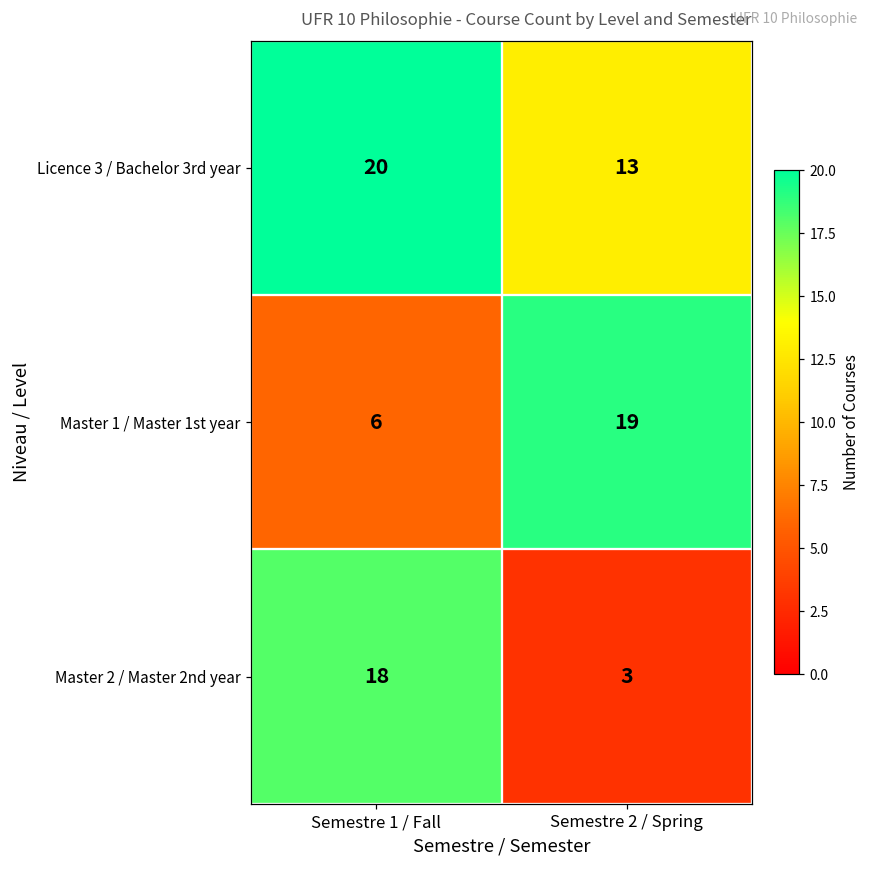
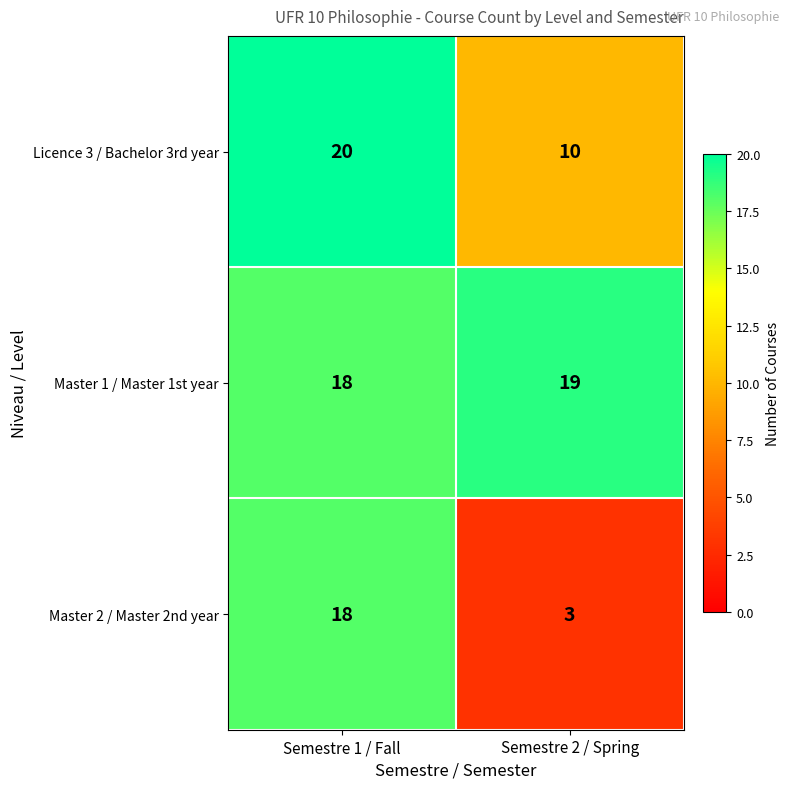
Licence 3 / Bachelor 3rd year, Semestre 2 / Spring: 13 -> 10
Master 1 / Master 1st year, Semestre 1 / Fall: 6 -> 18
